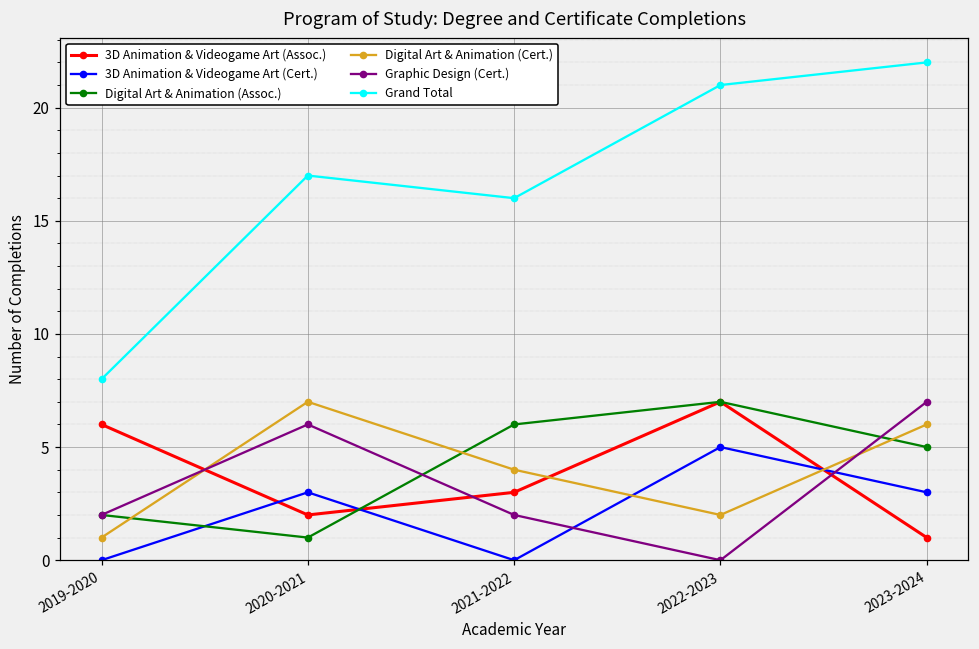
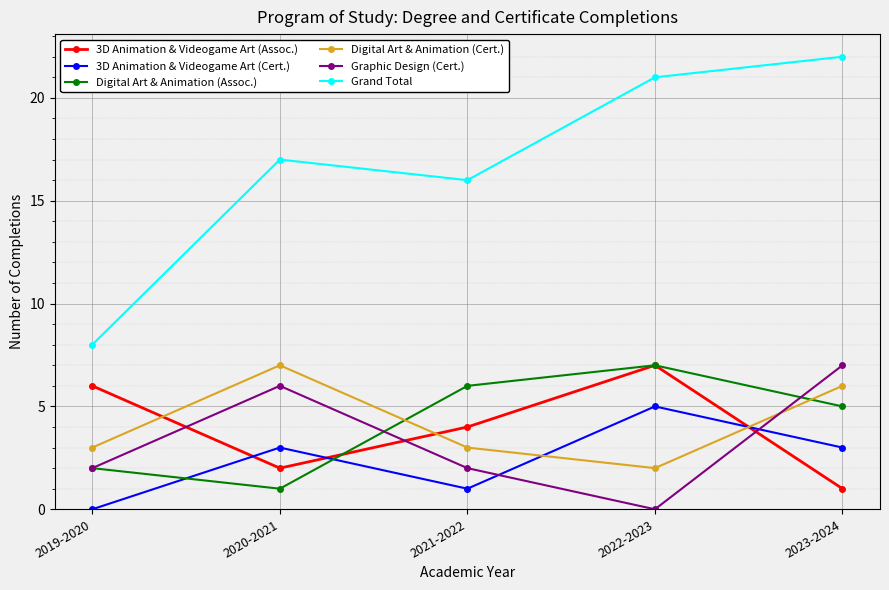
Digital Art & Animation (Cert.), 2019-2020: 1 -> 3
3D Animation & Videogame Art (Assoc.), 2021-2022: 3 -> 4
3D Animation & Videogame Art (Cert.), 2021-2022: 0 -> 1
Digital Art & Animation (Cert.), 2021-2022: 4 -> 3
